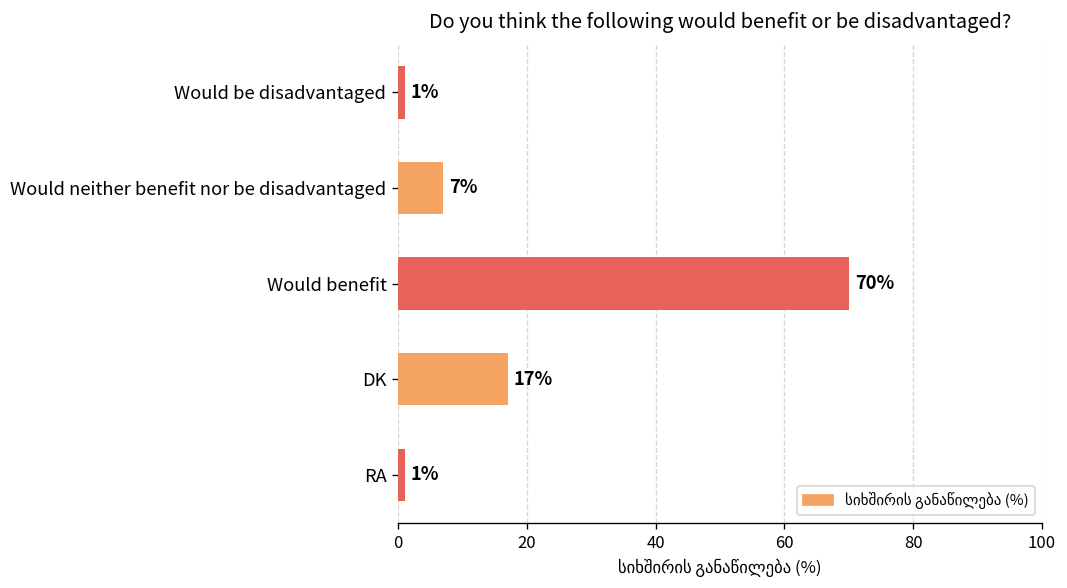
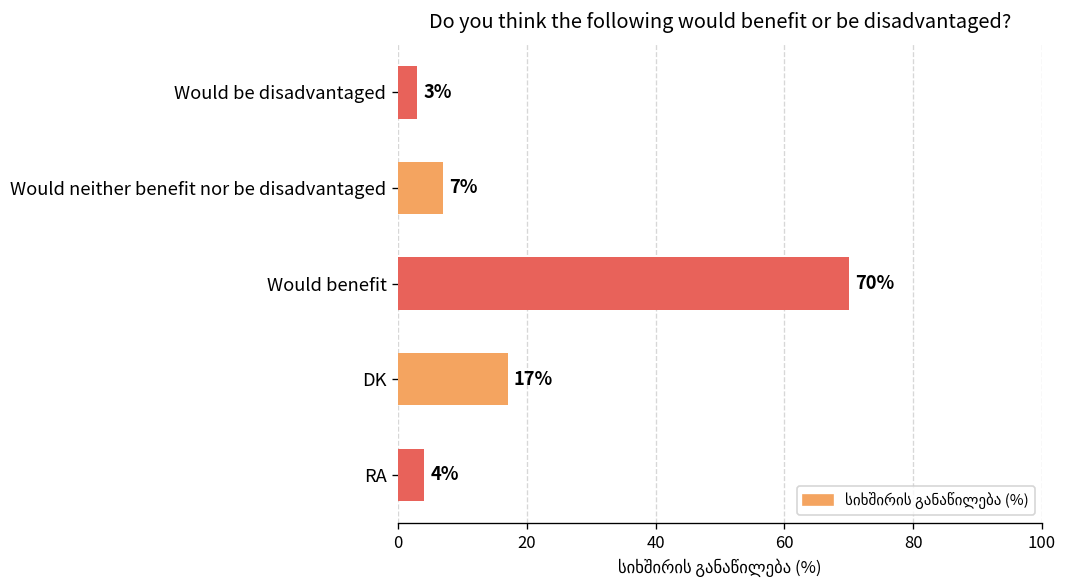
Would be disadvantaged: 1% -> 3%
RA: 1% -> 4%
